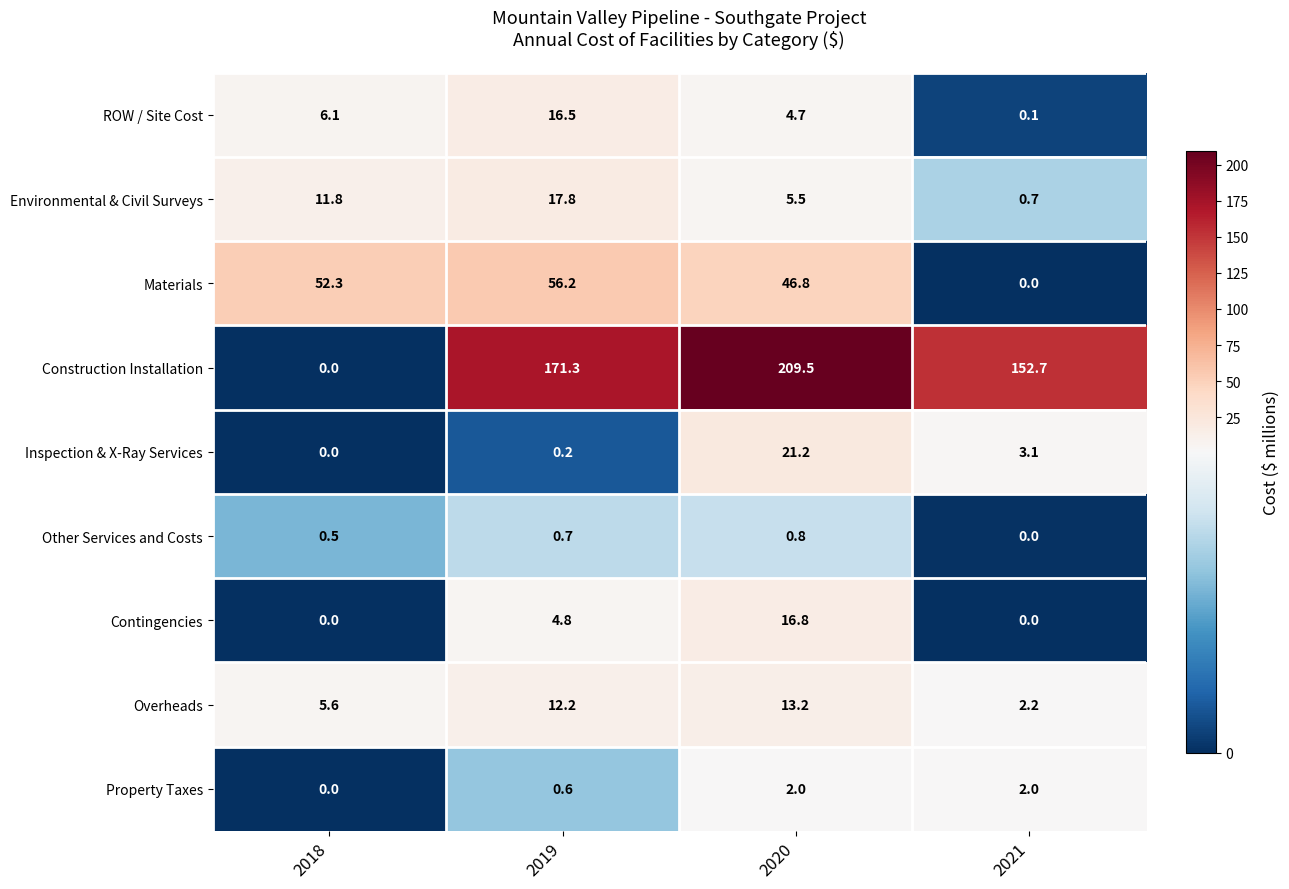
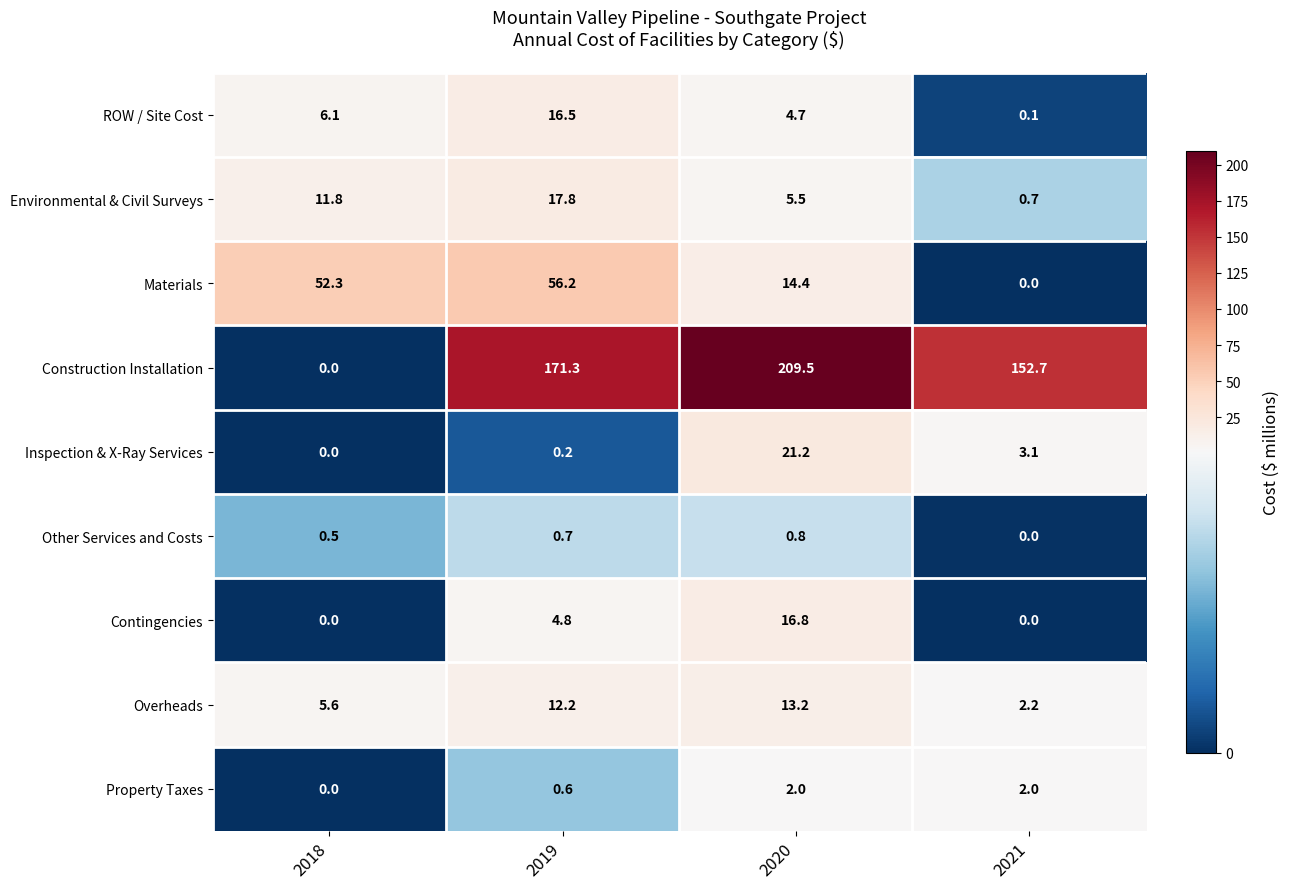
Materials, 2020: 46.8 -> 14.4
